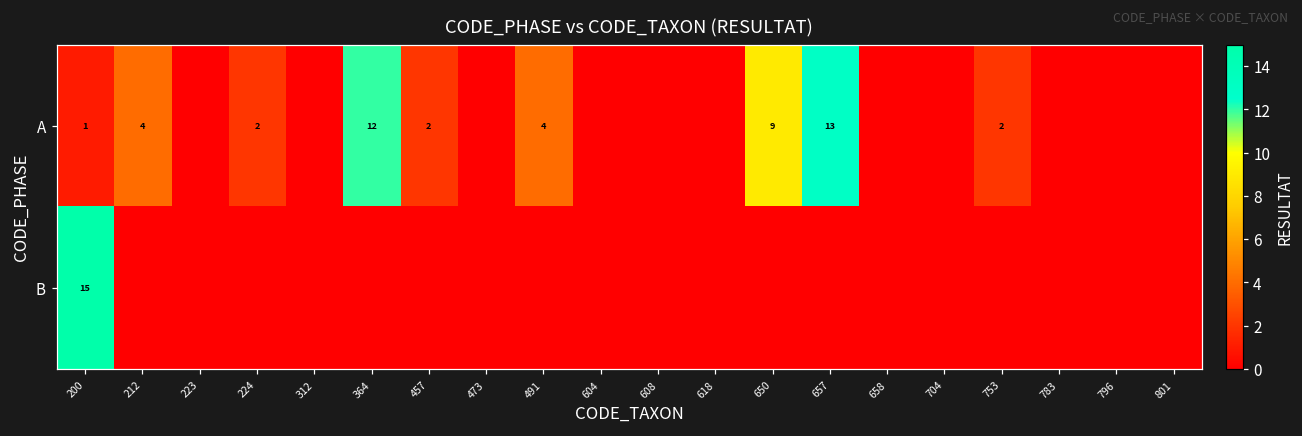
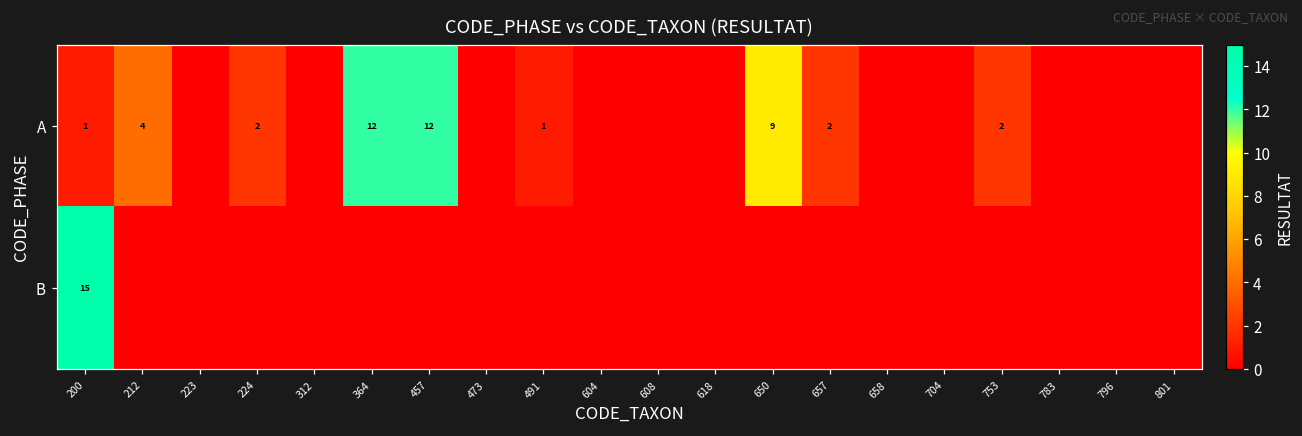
A, 457: 2 -> 12
A, 491: 4 -> 1
A, 657: 13 -> 2
